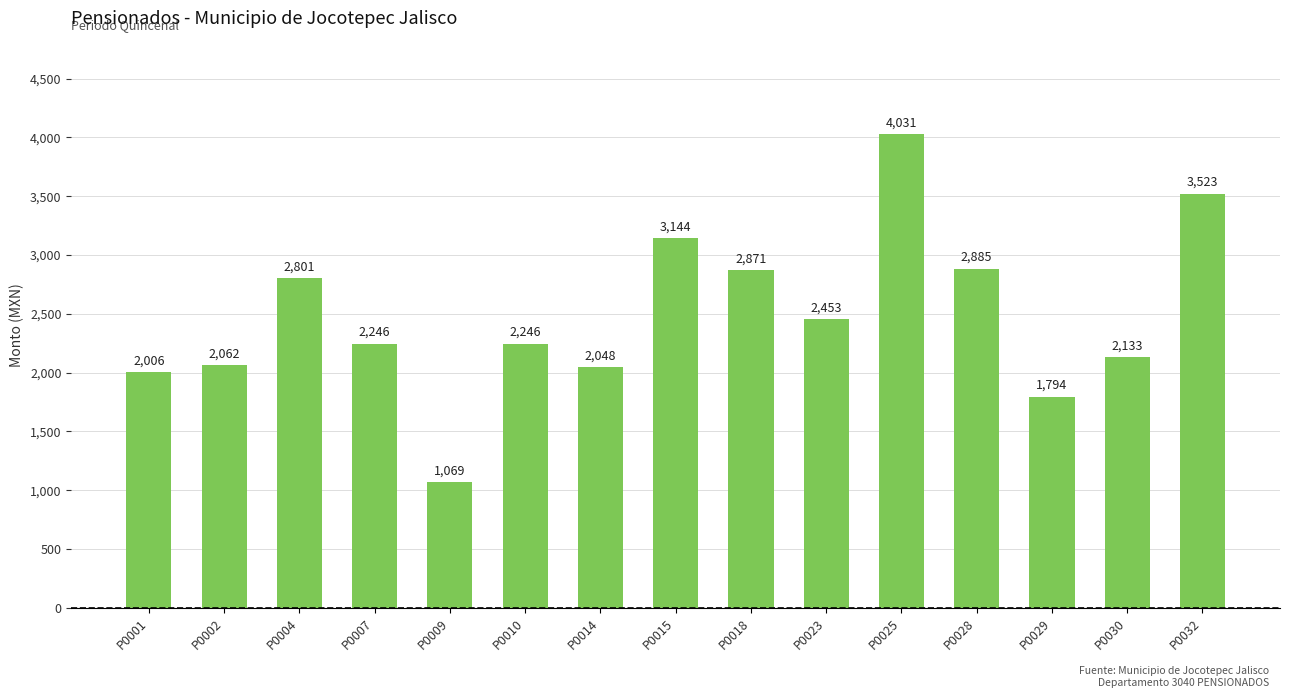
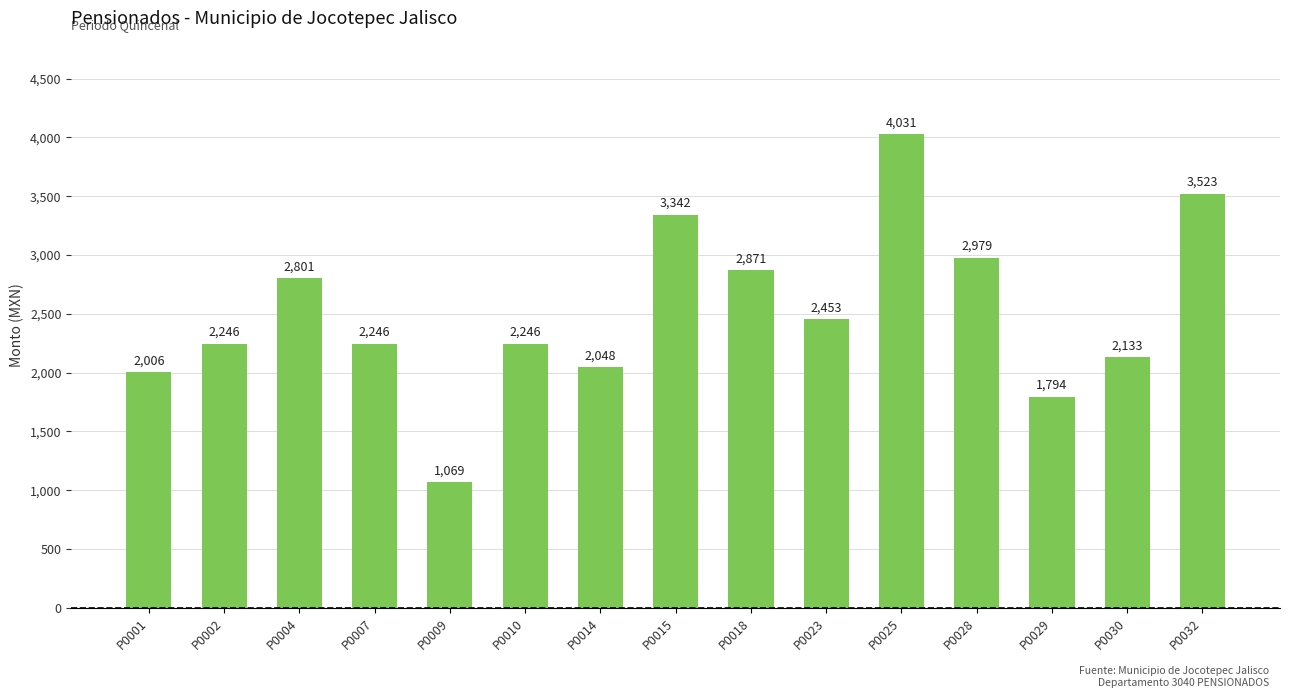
P0002: 2,062 -> 2,246
P0015: 3,144 -> 3,342
P0028: 2,885 -> 2,979
